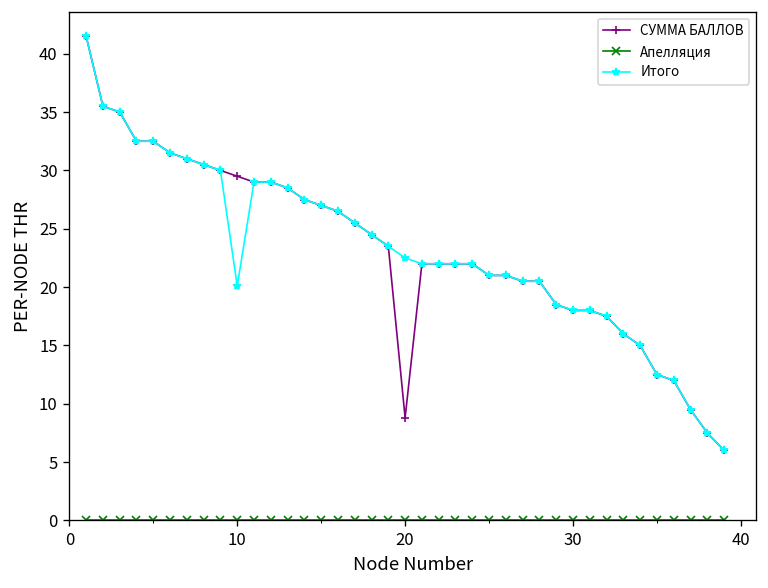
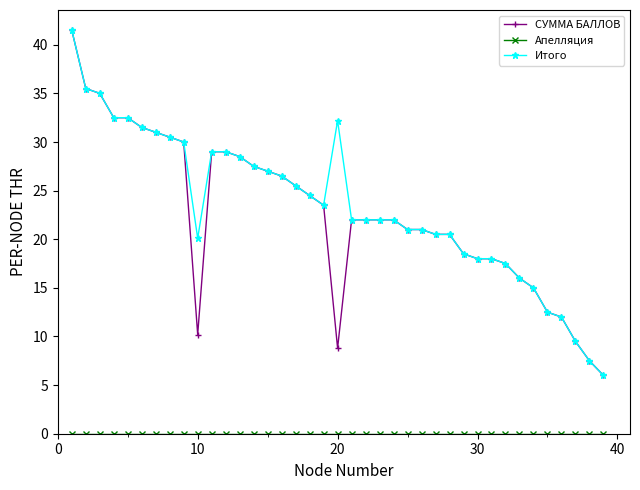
СУММА БАЛЛОВ, 10: 30 -> 10
Итого, 20: 23 -> 32
